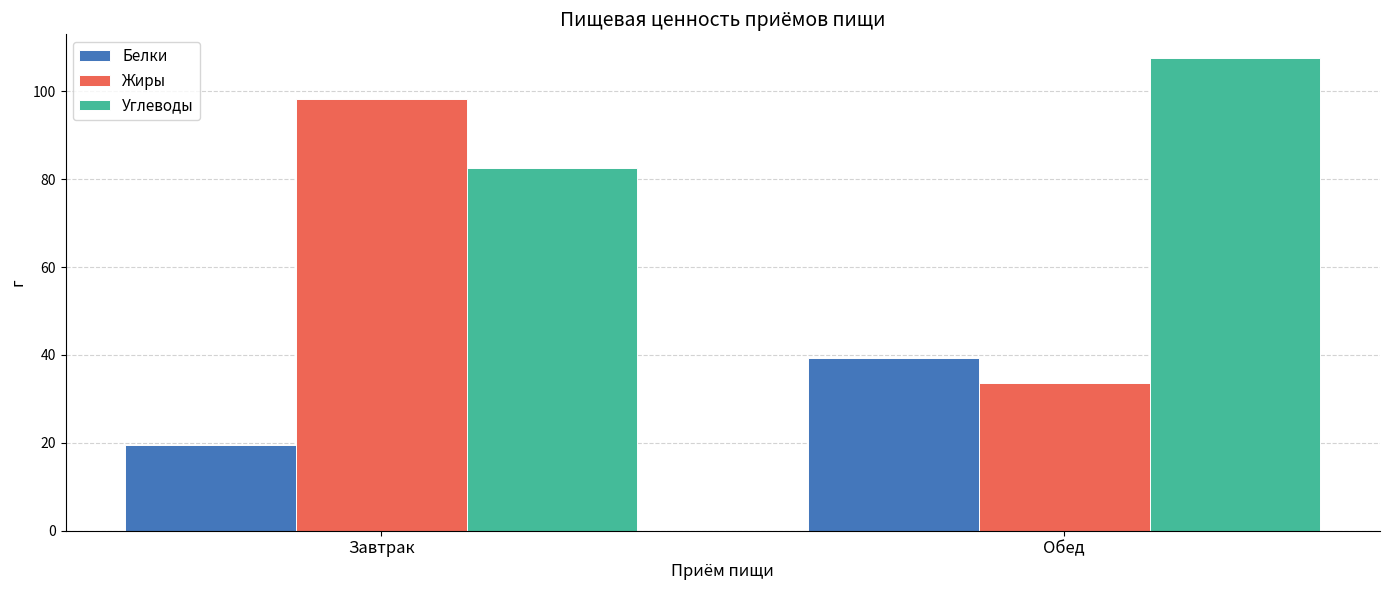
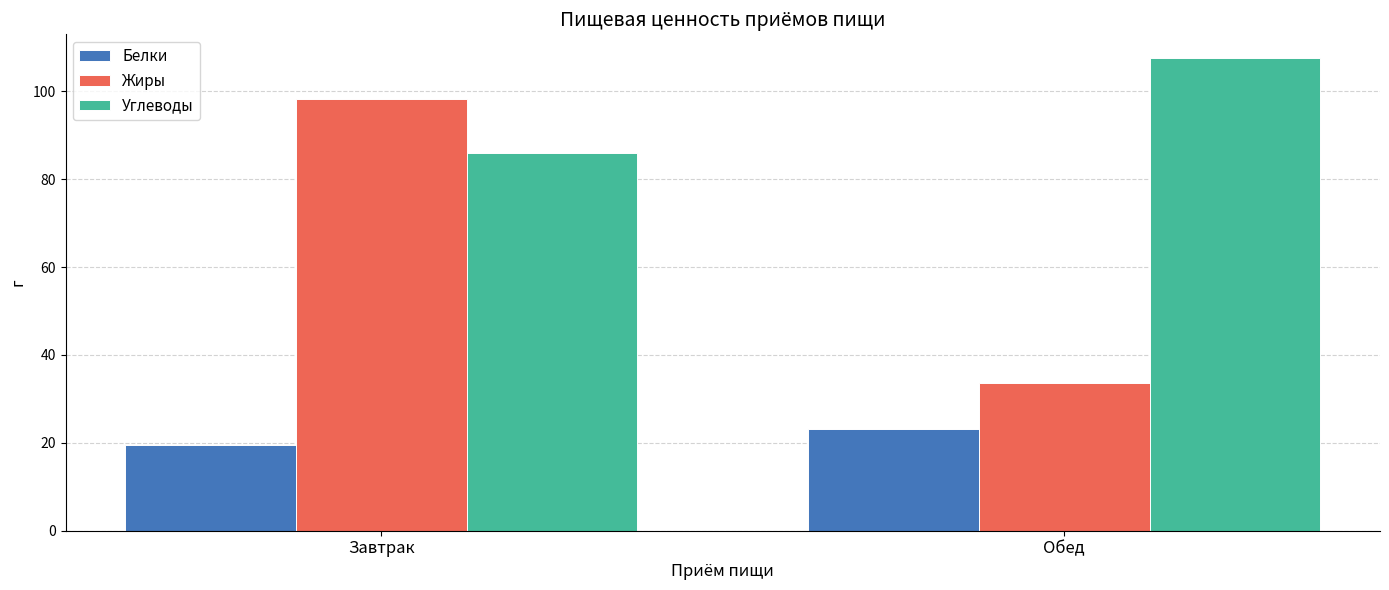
Углеводы, Завтрак: 83 -> 86
Белки, Обед: 39 -> 23
